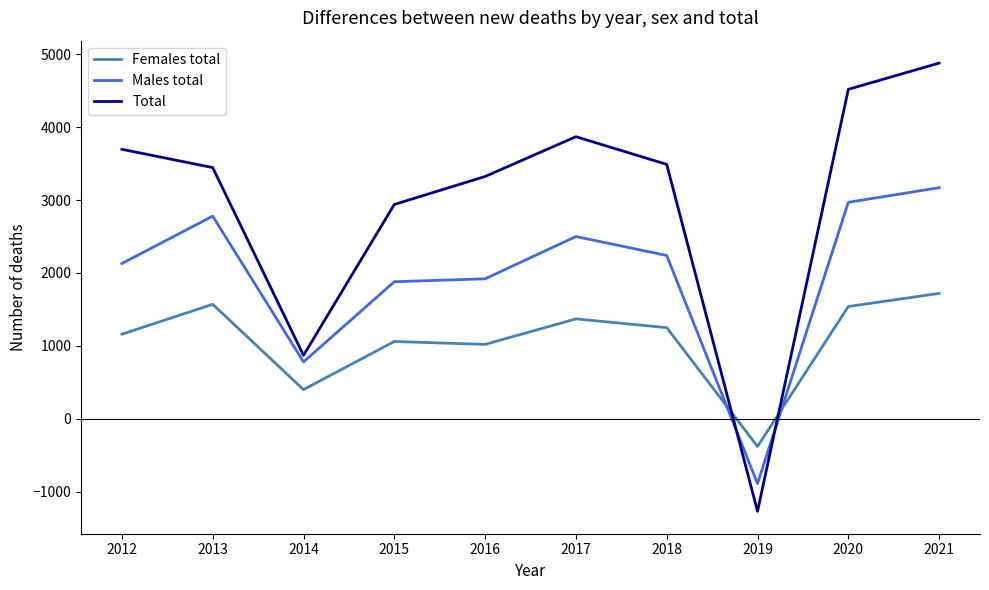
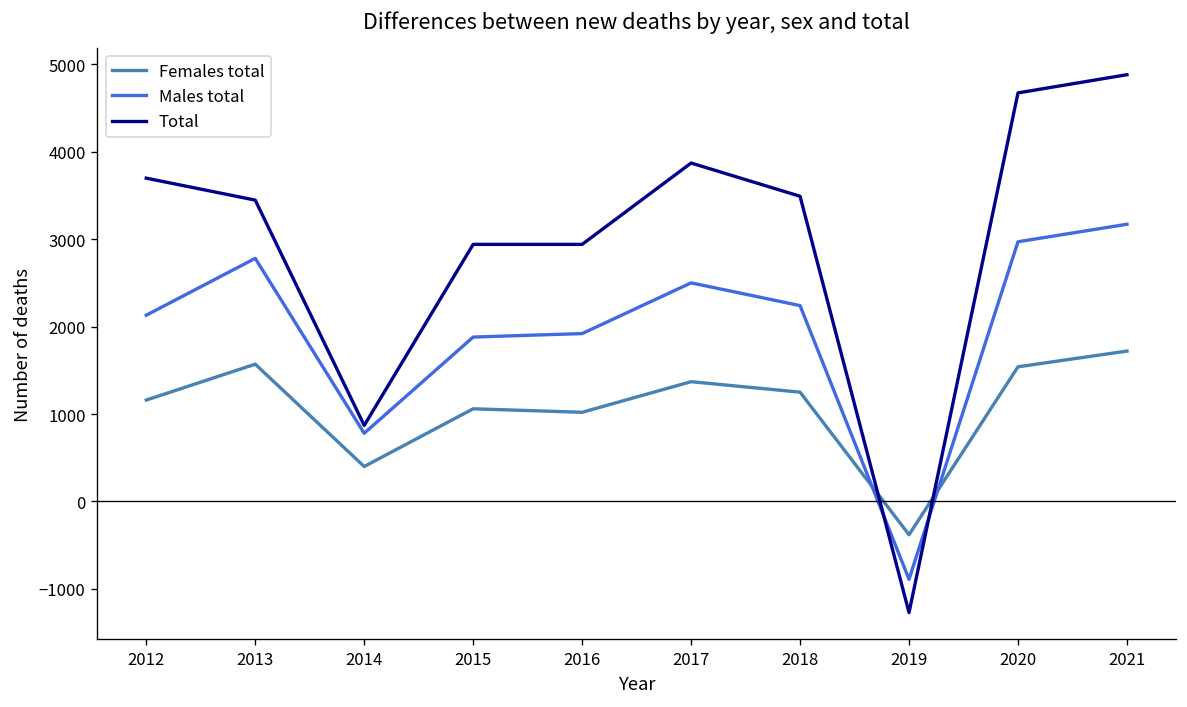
Total, 2016: 3300 -> 2900
Total, 2020: 4500 -> 4700
